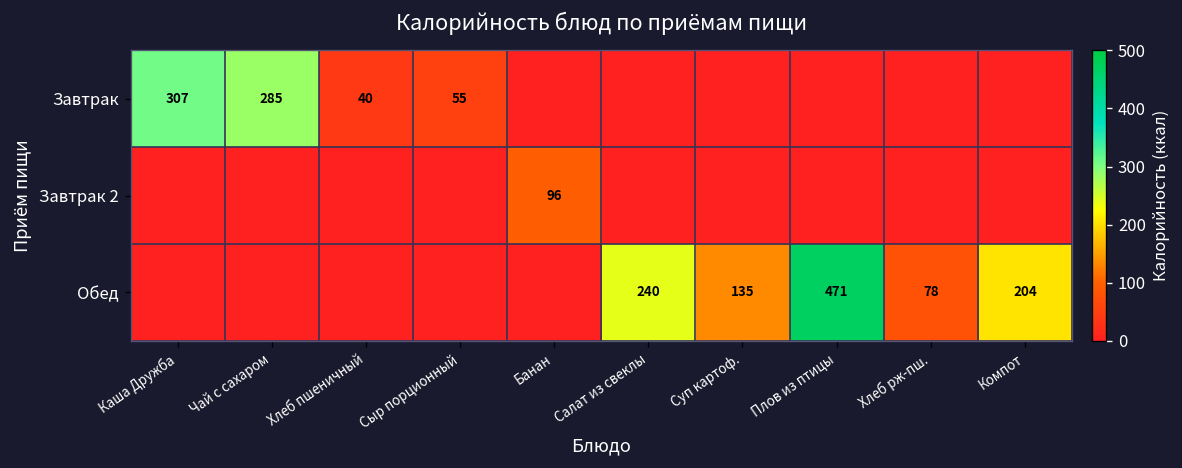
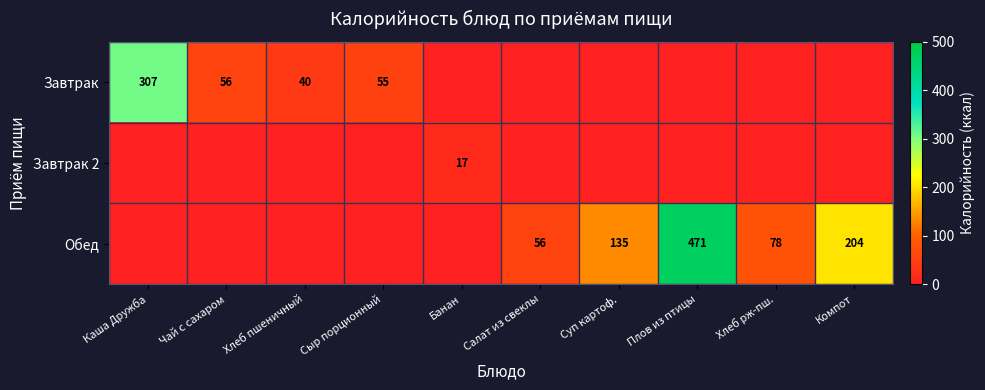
Завтрак, Чай с сахаром: 285 -> 56
Завтрак 2, Банан: 96 -> 17
Обед, Салат из свеклы: 240 -> 56
